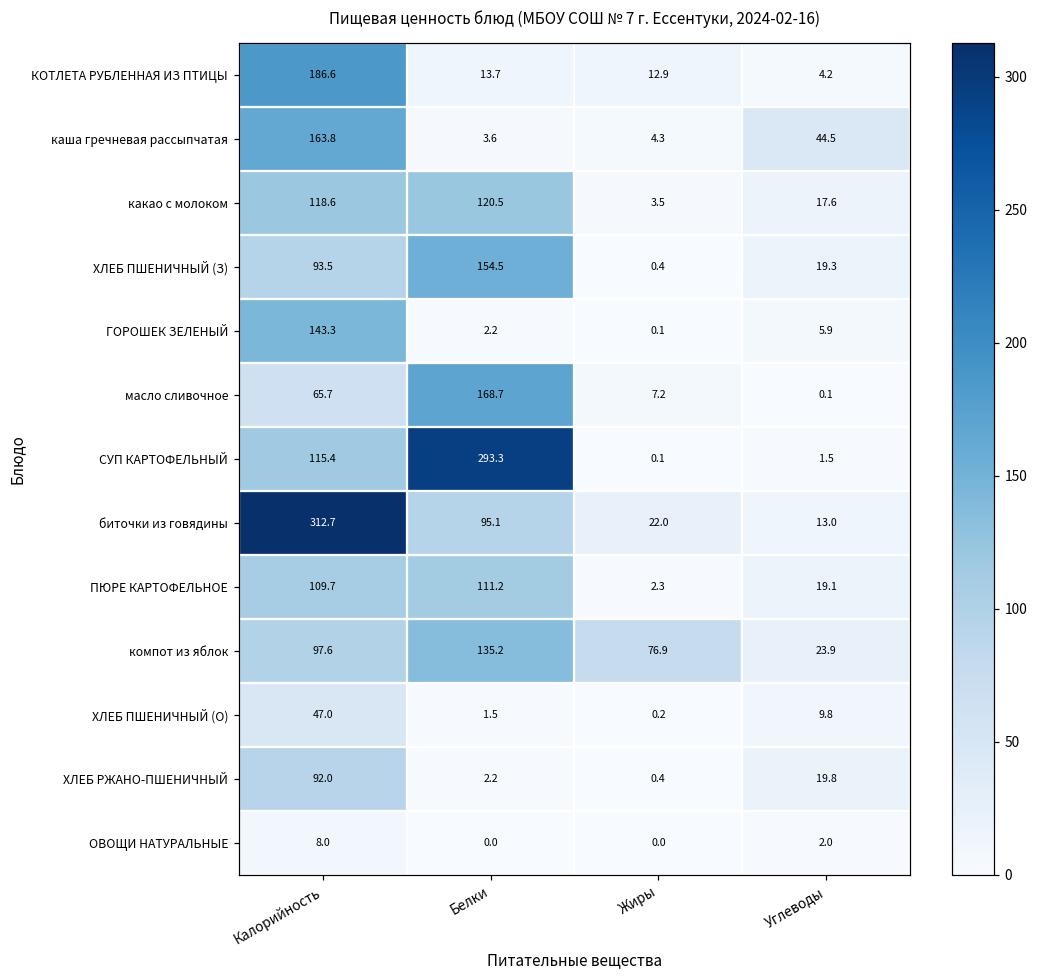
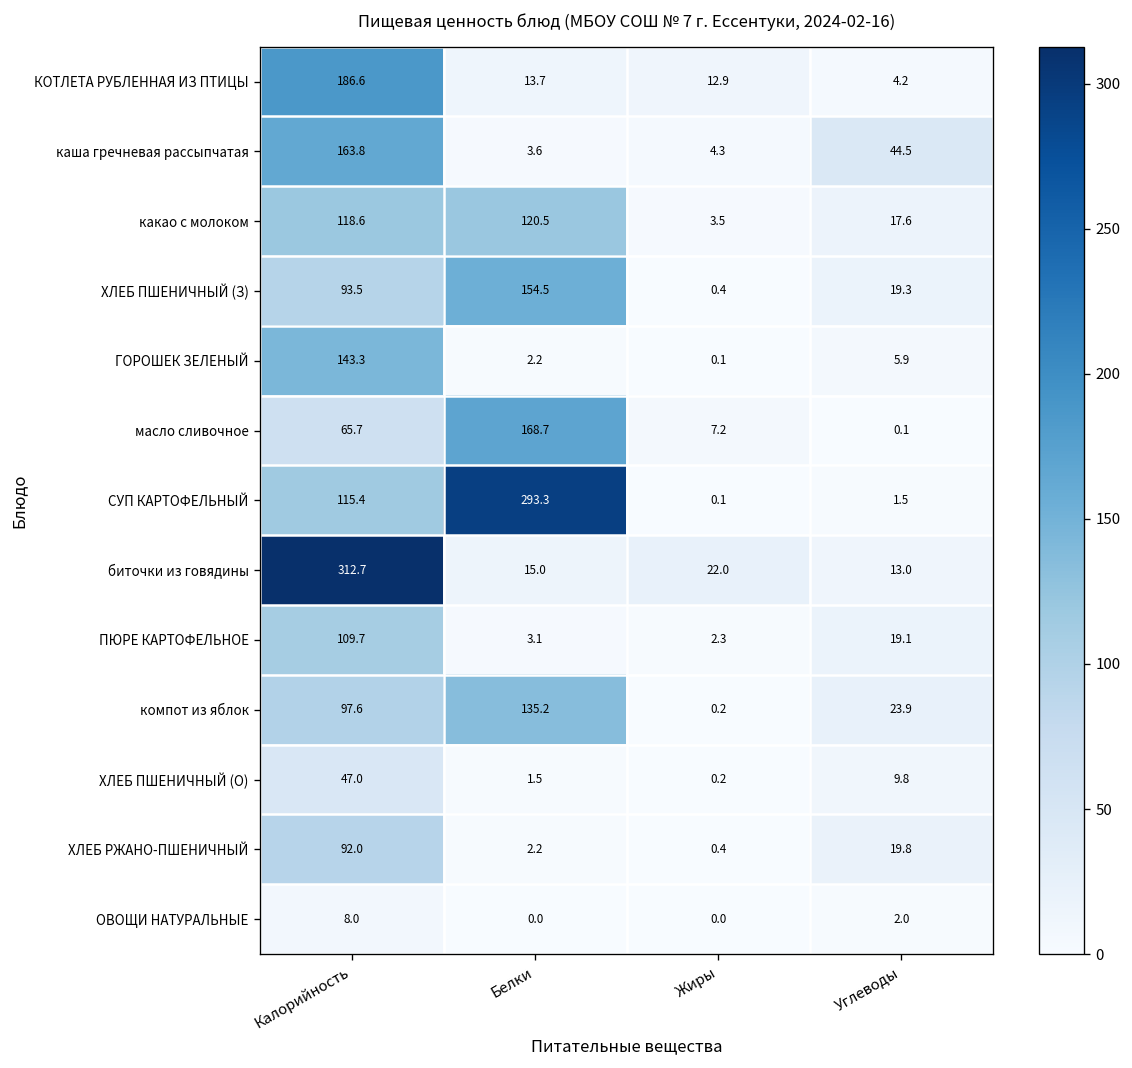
биточки из говядины, Белки: 95.1 -> 15.0
ПЮРЕ КАРТОФЕЛЬНОЕ, Белки: 111.2 -> 3.1
компот из яблок, Жиры: 76.9 -> 0.2
